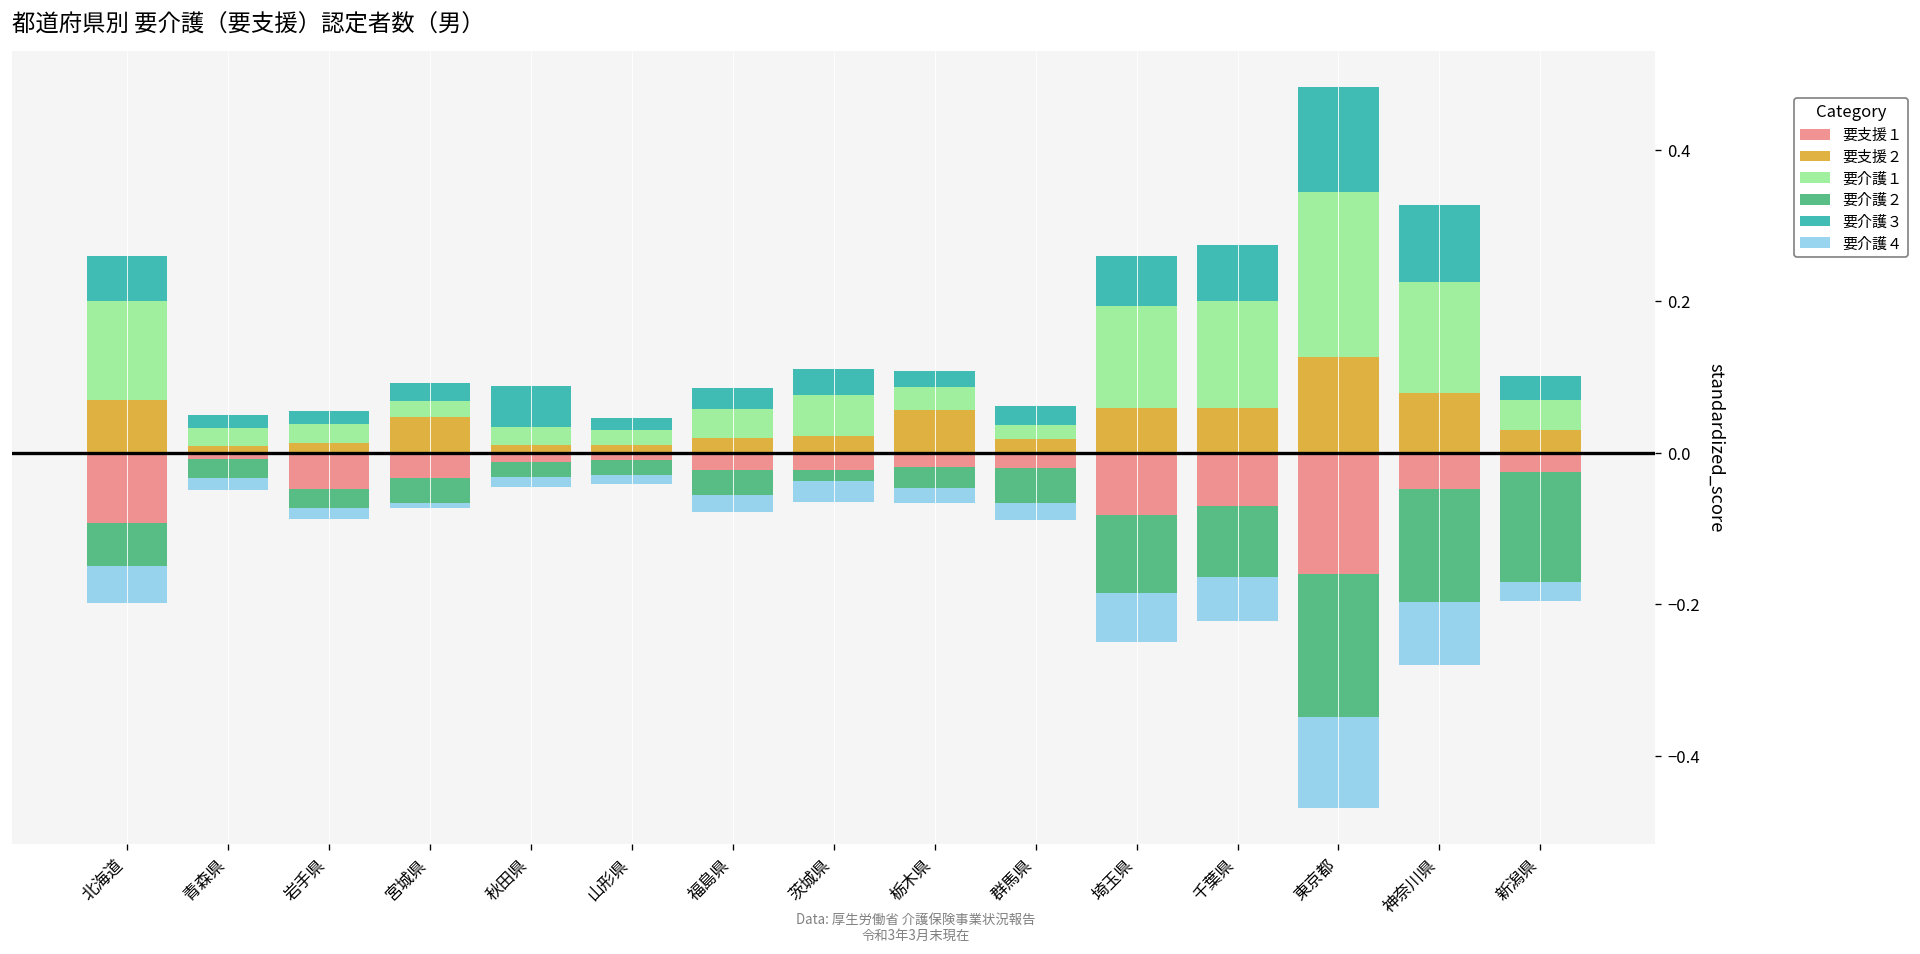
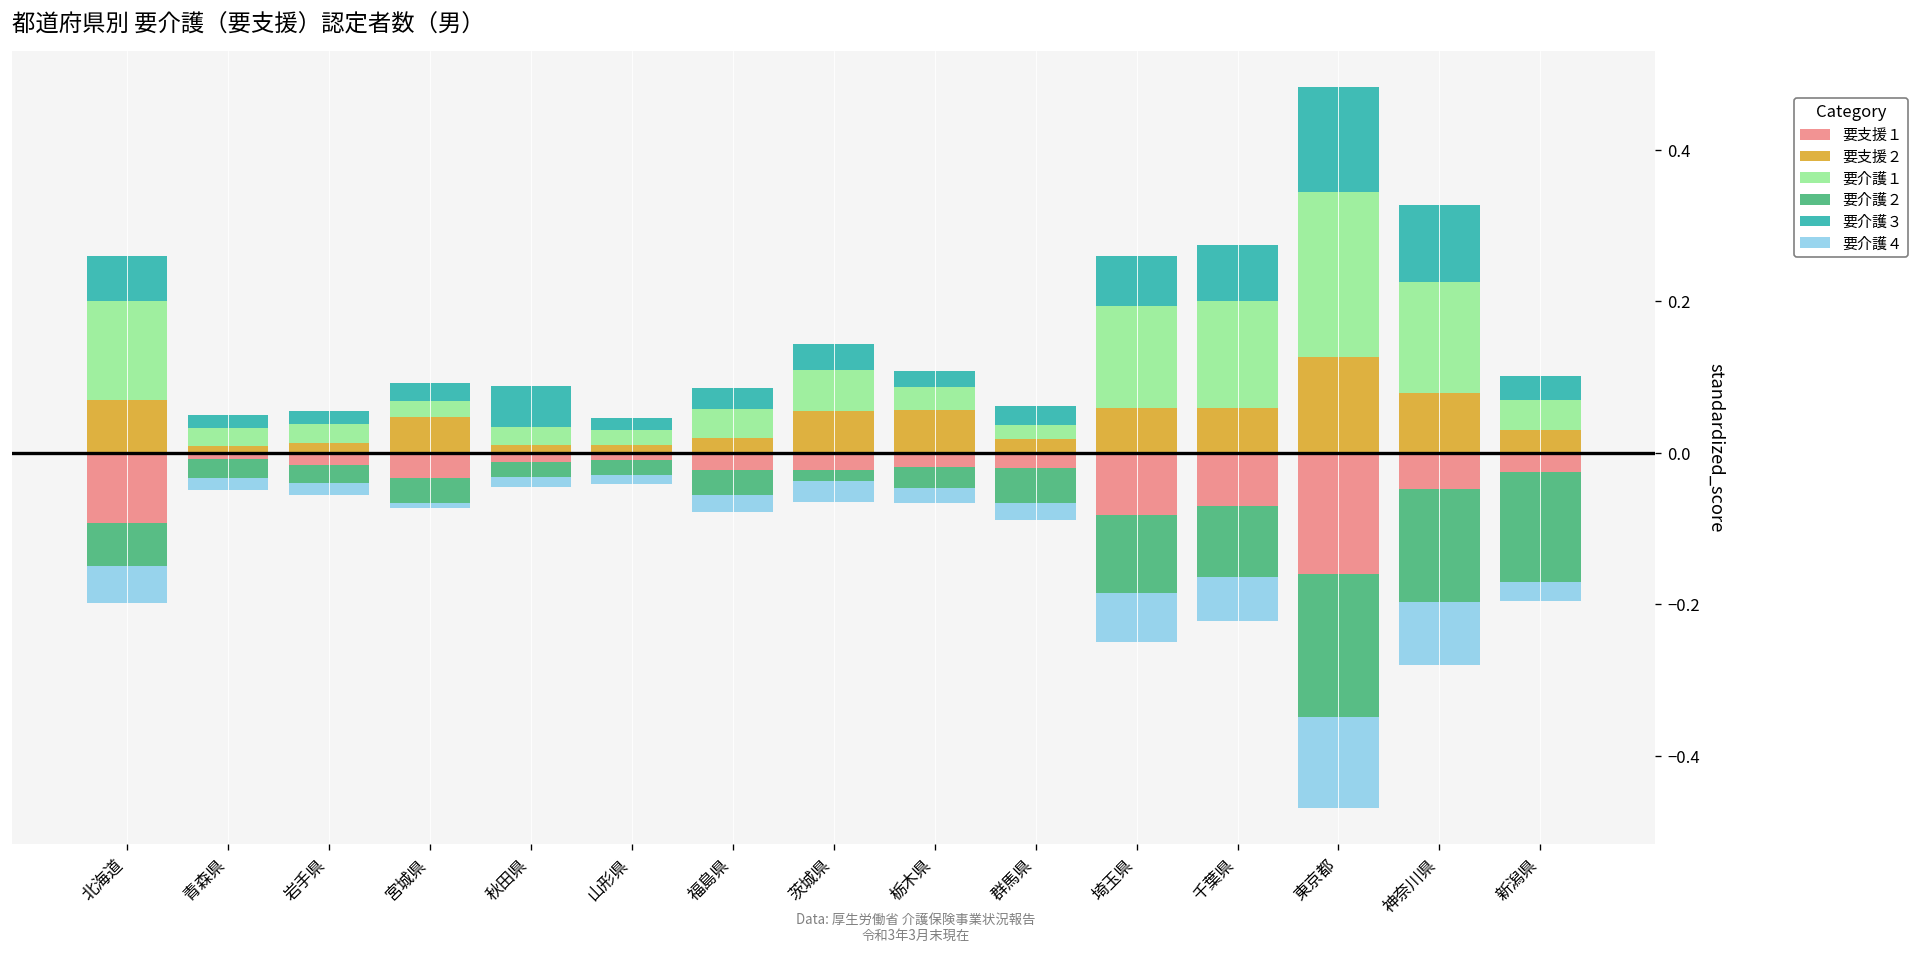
要支援１, 岩手県: -0.05 -> -0.02
要支援２, 茨城県: 0.02 -> 0.06
